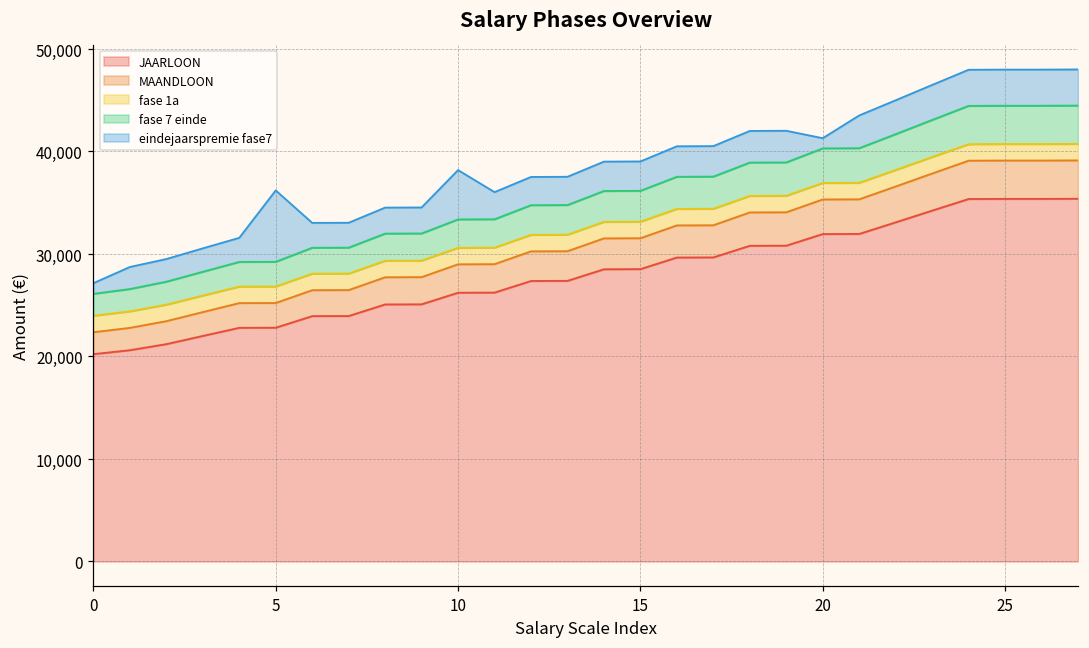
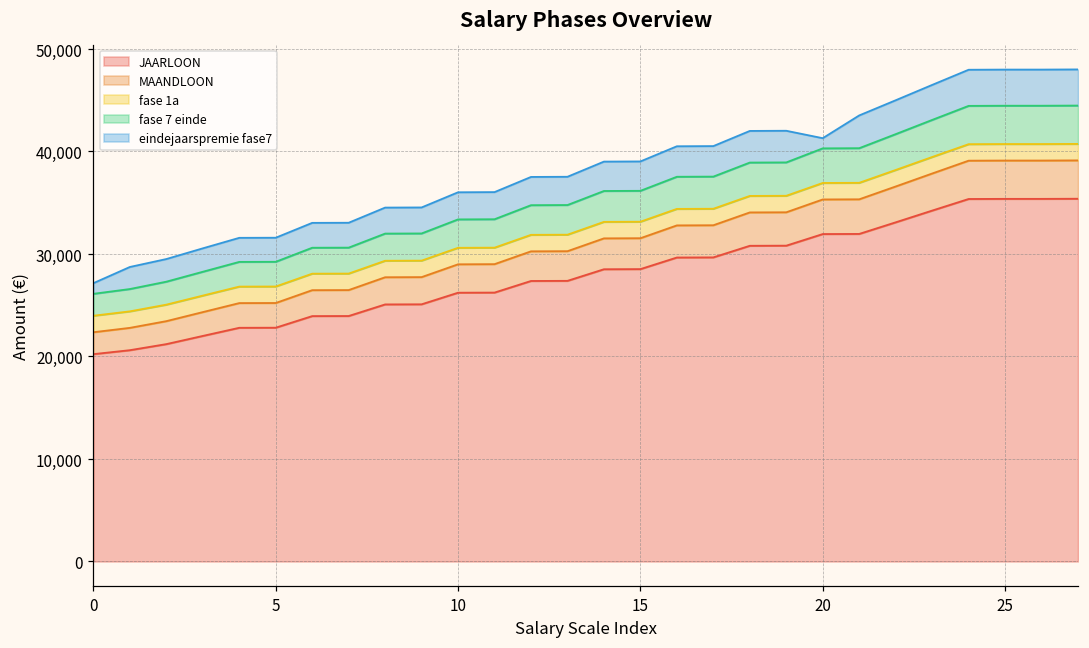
eindejaarspremie fase7, 5: 7,000 -> 2,000
eindejaarspremie fase7, 10: 5,000 -> 3,000
